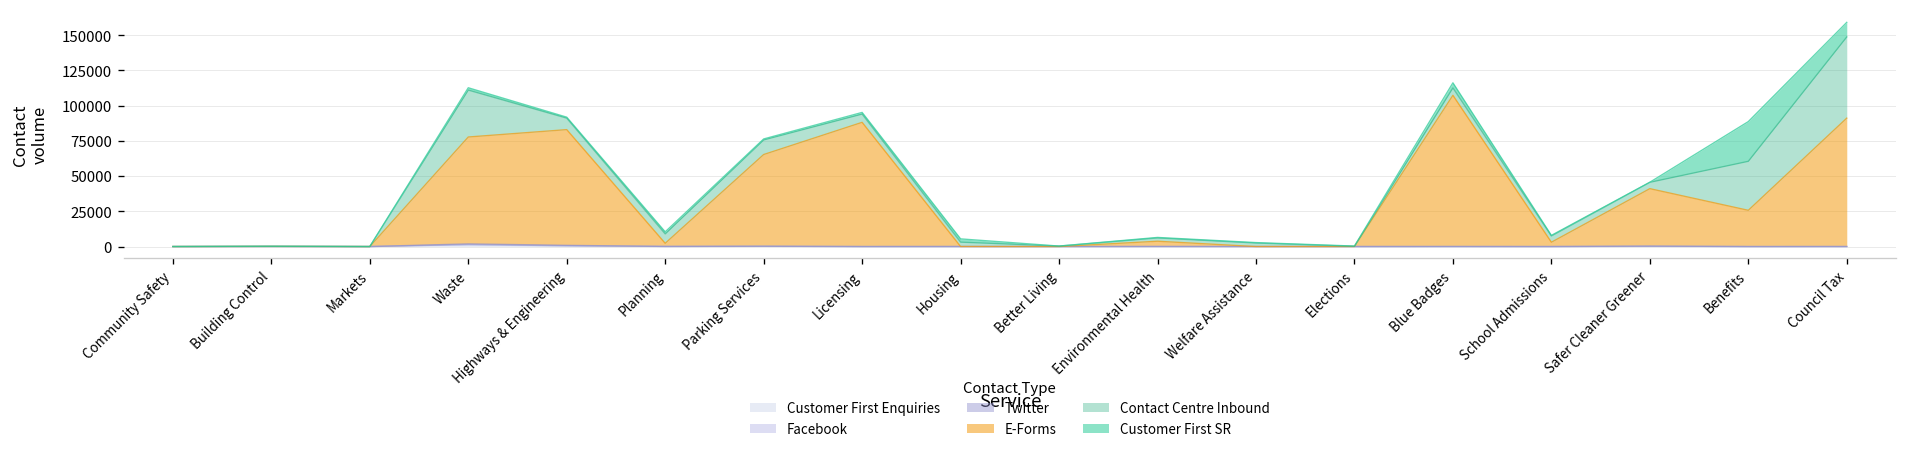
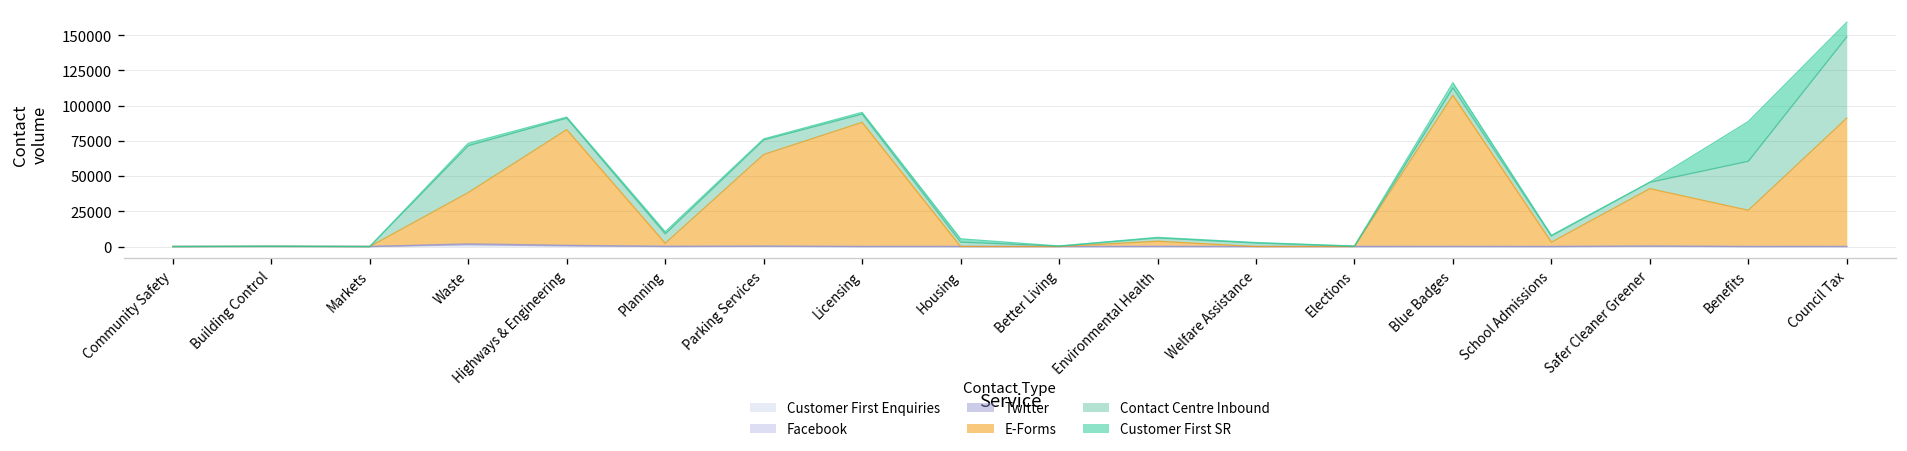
E-Forms, Waste: 76000 -> 36000
